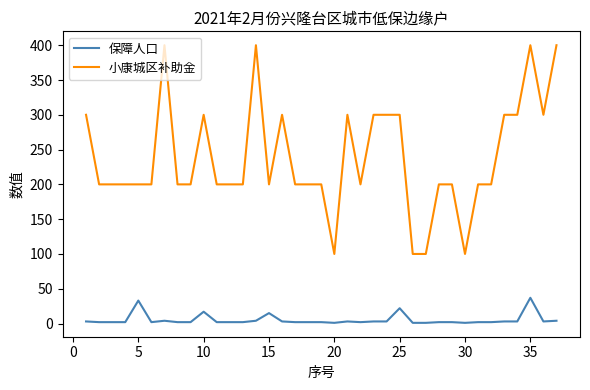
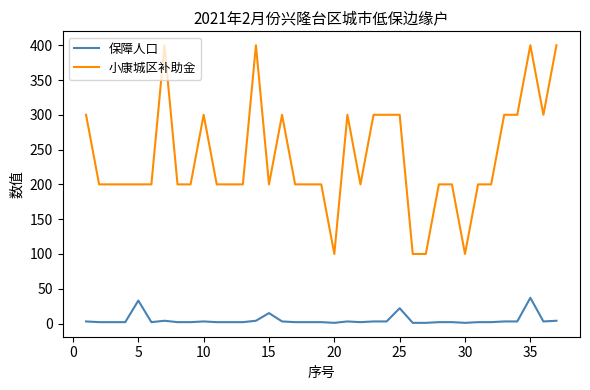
保障人口, 10: 20 -> 0
